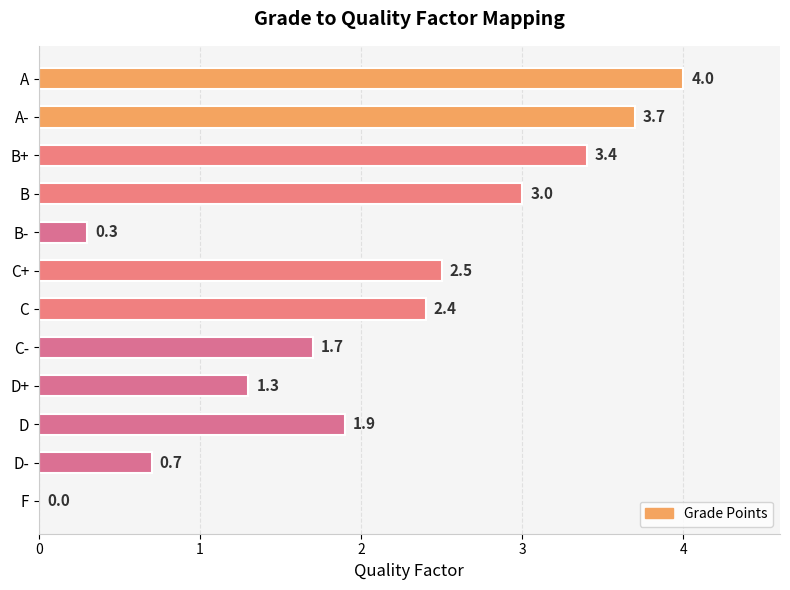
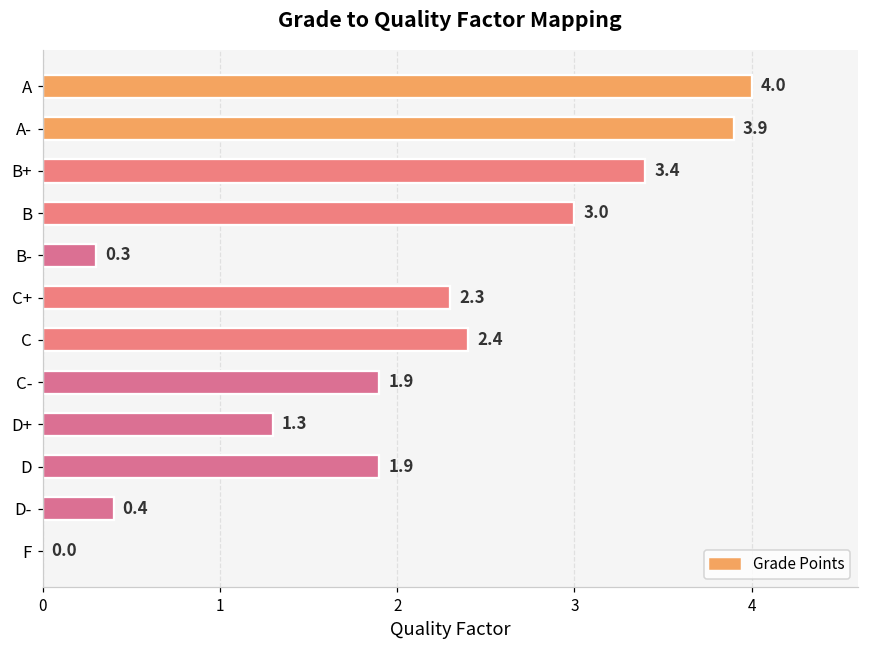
A-: 3.7 -> 3.9
C+: 2.5 -> 2.3
C-: 1.7 -> 1.9
D-: 0.7 -> 0.4
